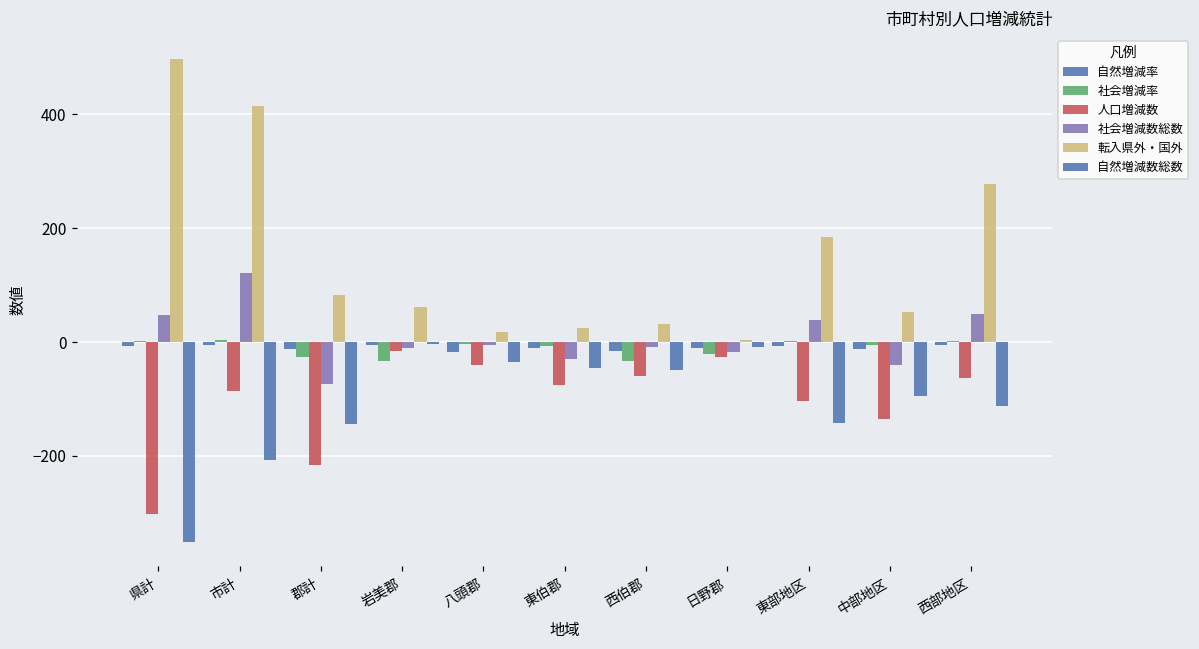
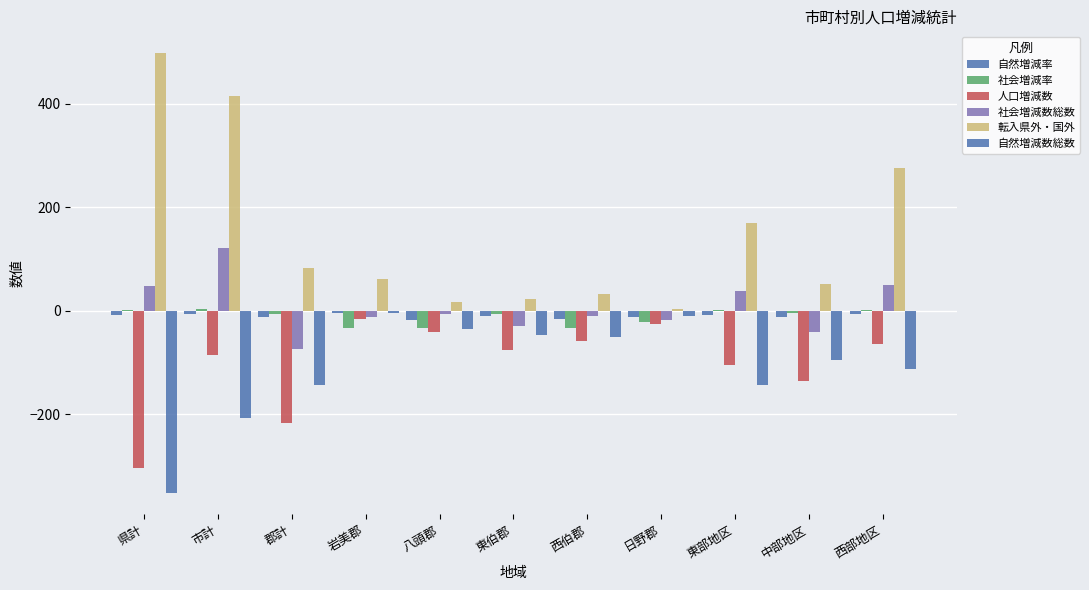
社会増減率, 郡計: -30 -> -10
社会増減率, 八頭郡: 0 -> -30
転入県外・国外, 東部地区: 190 -> 170
